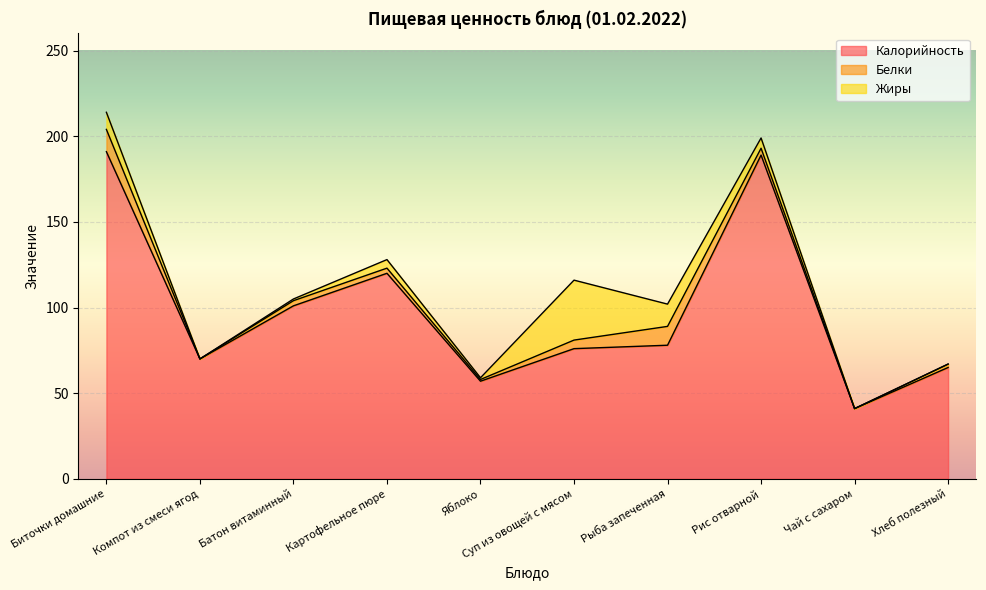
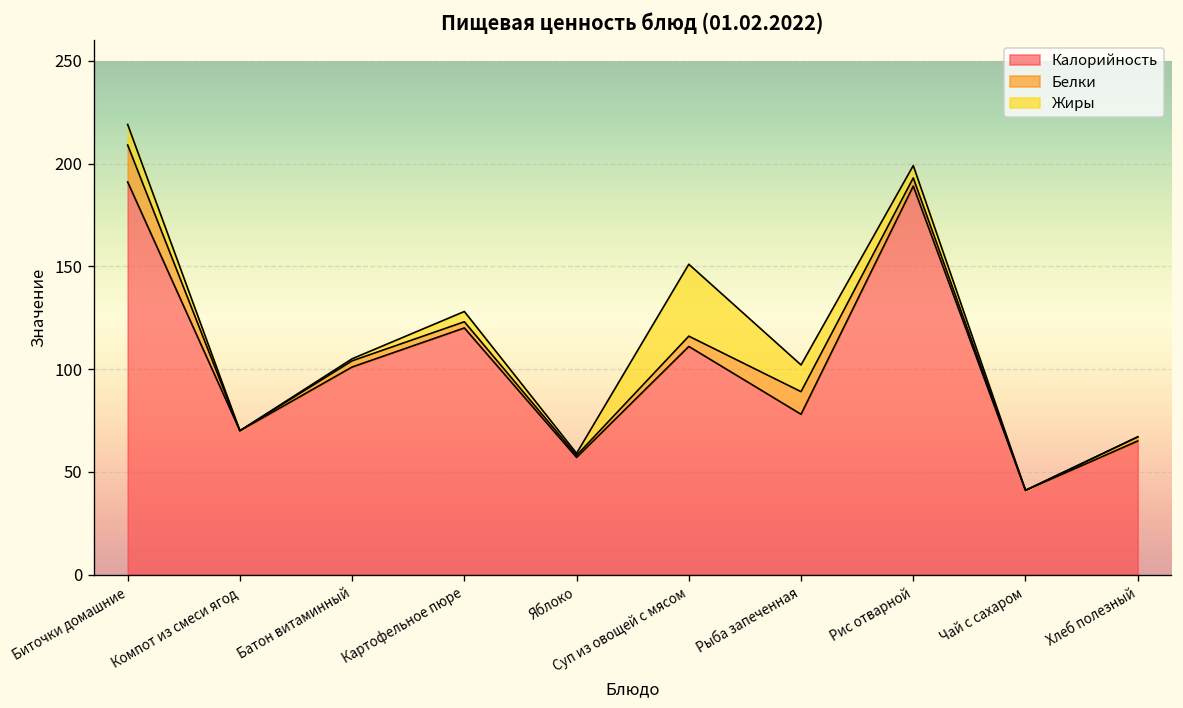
Белки, Биточки домашние: 13 -> 18
Калорийность, Суп из овощей с мясом: 76 -> 111
